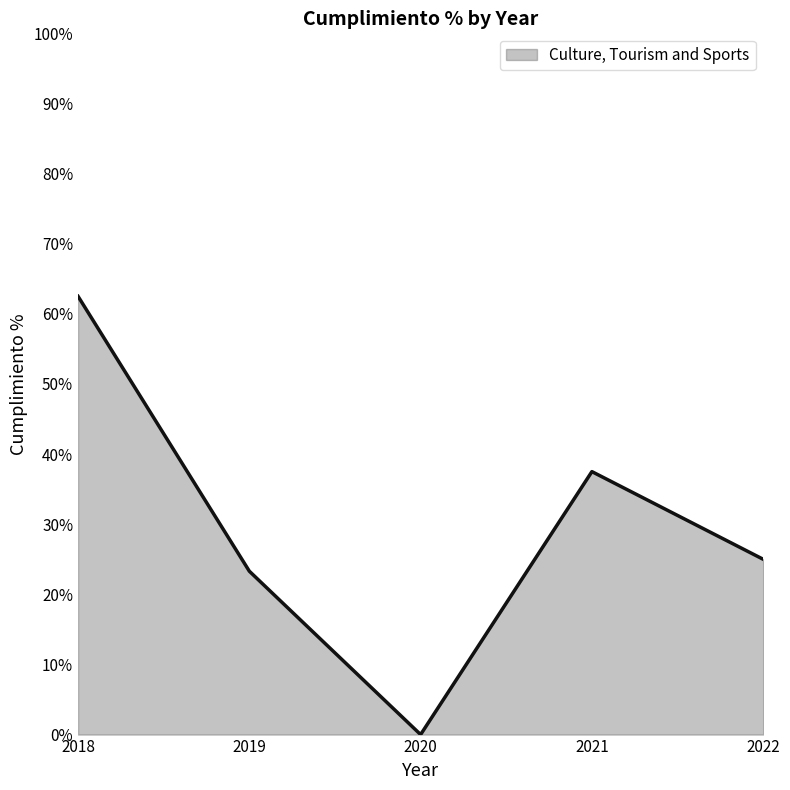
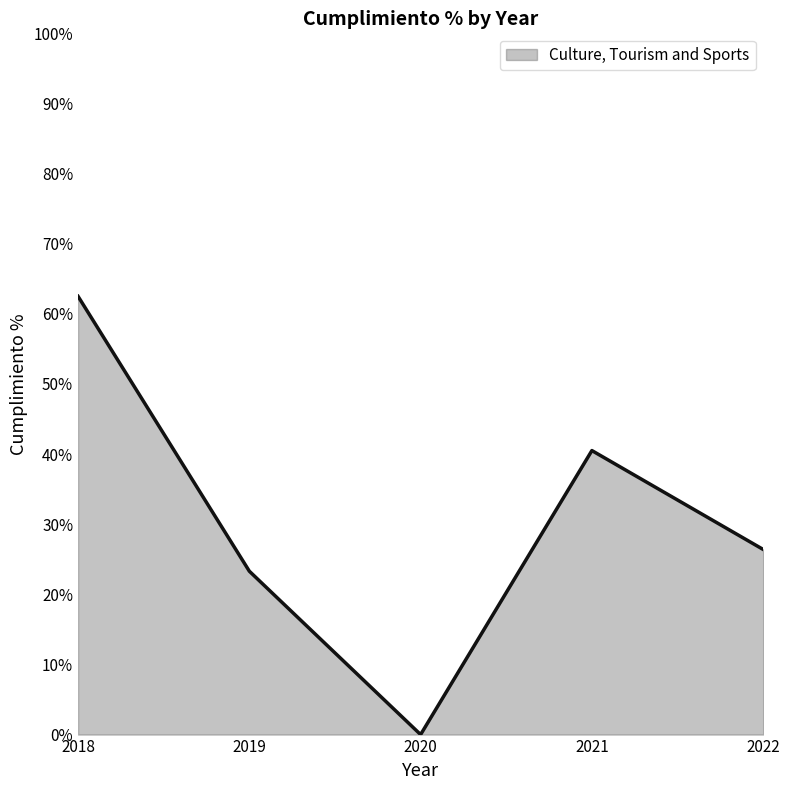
2021: 38% -> 41%
2022: 25% -> 26%
